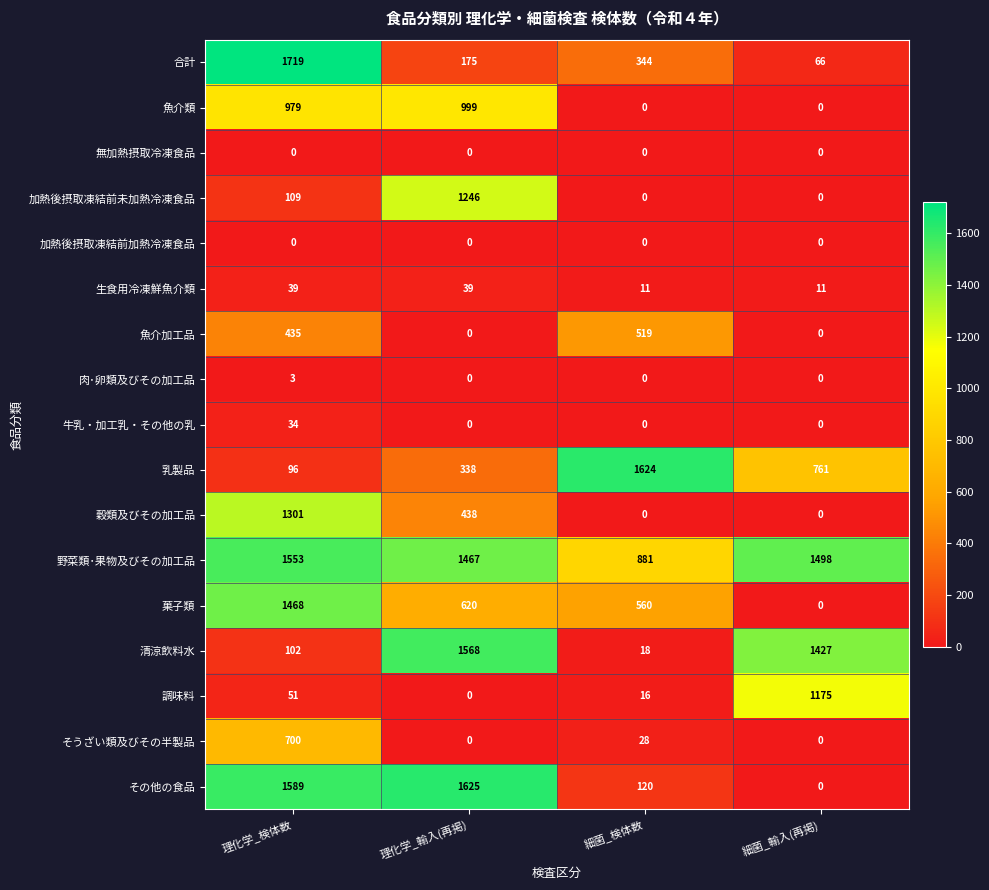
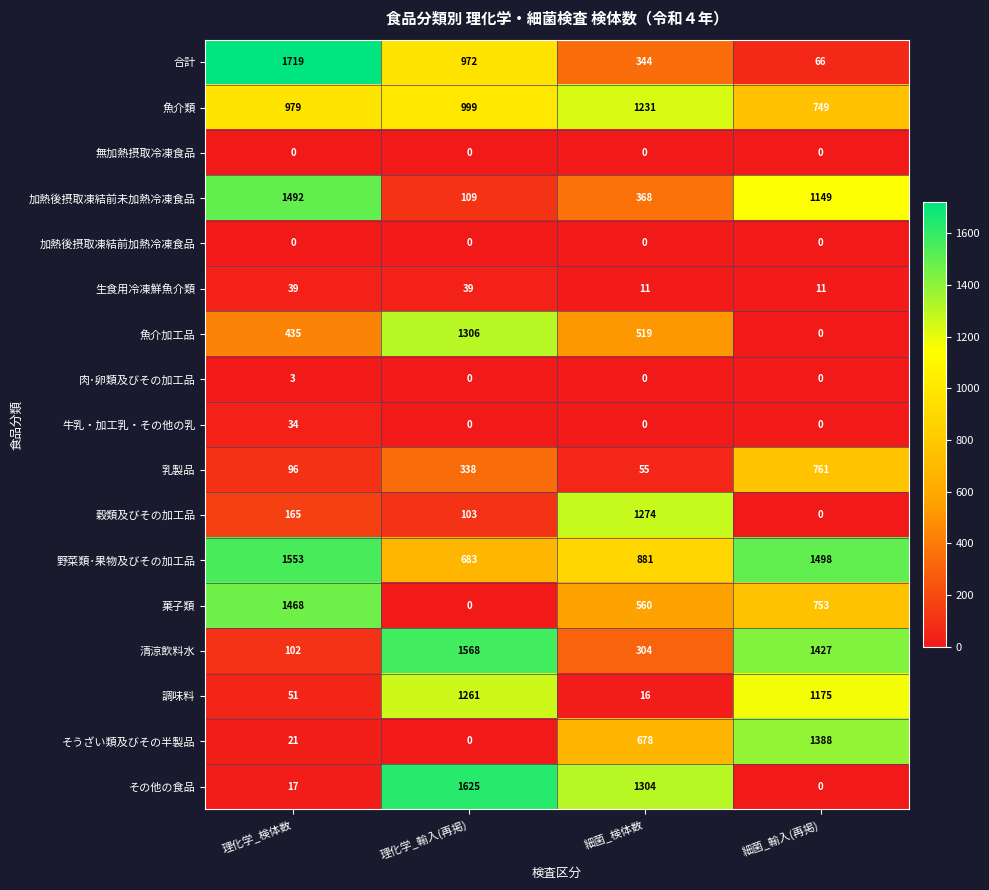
合計, 理化学_輸入(再掲): 175 -> 972
魚介類, 細菌_検体数: 0 -> 1231
魚介類, 細菌_輸入(再掲): 0 -> 749
加熱後摂取凍結前未加熱冷凍食品, 理化学_検体数: 109 -> 1492
加熱後摂取凍結前未加熱冷凍食品, 理化学_輸入(再掲): 1246 -> 109
加熱後摂取凍結前未加熱冷凍食品, 細菌_検体数: 0 -> 368
加熱後摂取凍結前未加熱冷凍食品, 細菌_輸入(再掲): 0 -> 1149
魚介加工品, 理化学_輸入(再掲): 0 -> 1306
乳製品, 細菌_検体数: 1624 -> 55
穀類及びその加工品, 理化学_検体数: 1301 -> 165
穀類及びその加工品, 理化学_輸入(再掲): 438 -> 103
穀類及びその加工品, 細菌_検体数: 0 -> 1274
野菜類･果物及びその加工品, 理化学_輸入(再掲): 1467 -> 683
菓子類, 理化学_輸入(再掲): 620 -> 0
菓子類, 細菌_輸入(再掲): 0 -> 753
清涼飲料水, 細菌_検体数: 18 -> 304
調味料, 理化学_輸入(再掲): 0 -> 1261
そうざい類及びその半製品, 理化学_検体数: 700 -> 21
そうざい類及びその半製品, 細菌_検体数: 28 -> 678
そうざい類及びその半製品, 細菌_輸入(再掲): 0 -> 1388
その他の食品, 理化学_検体数: 1589 -> 17
その他の食品, 細菌_検体数: 120 -> 1304
